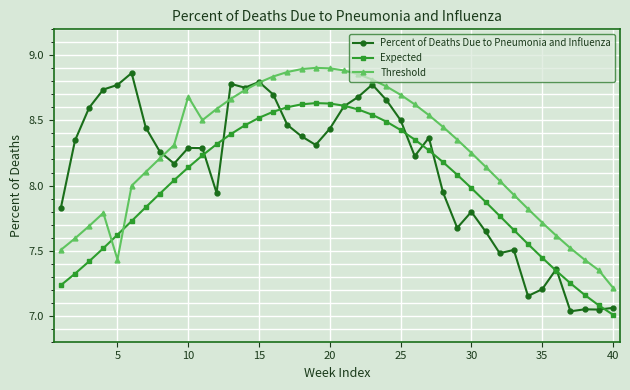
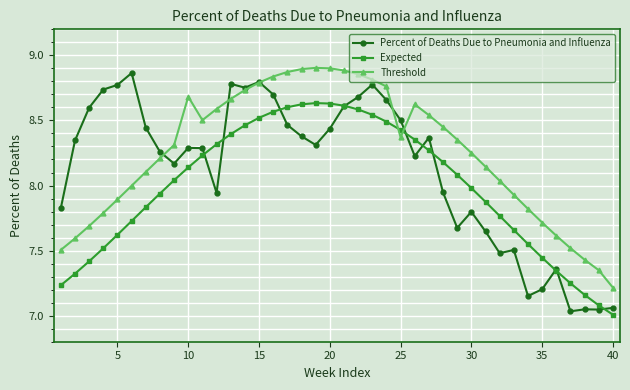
Threshold, 5: 7.43 -> 7.89
Threshold, 25: 8.70 -> 8.37
